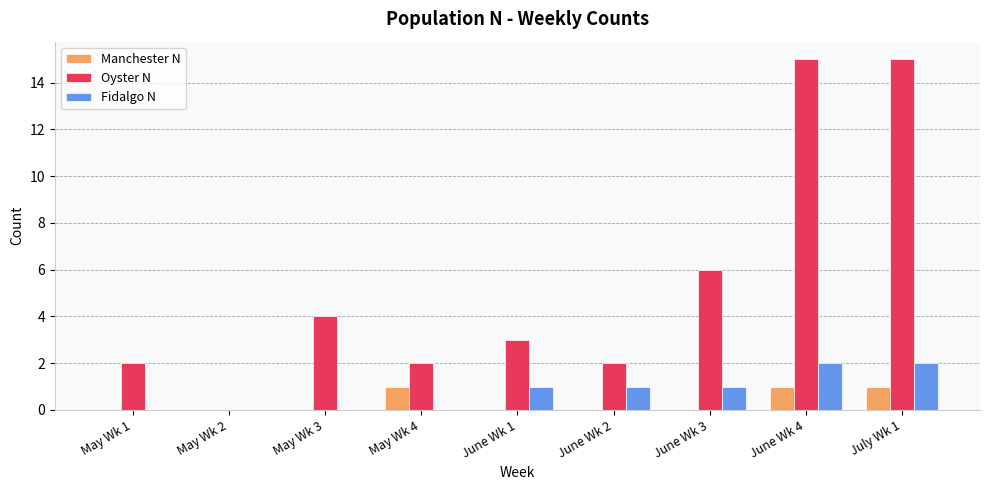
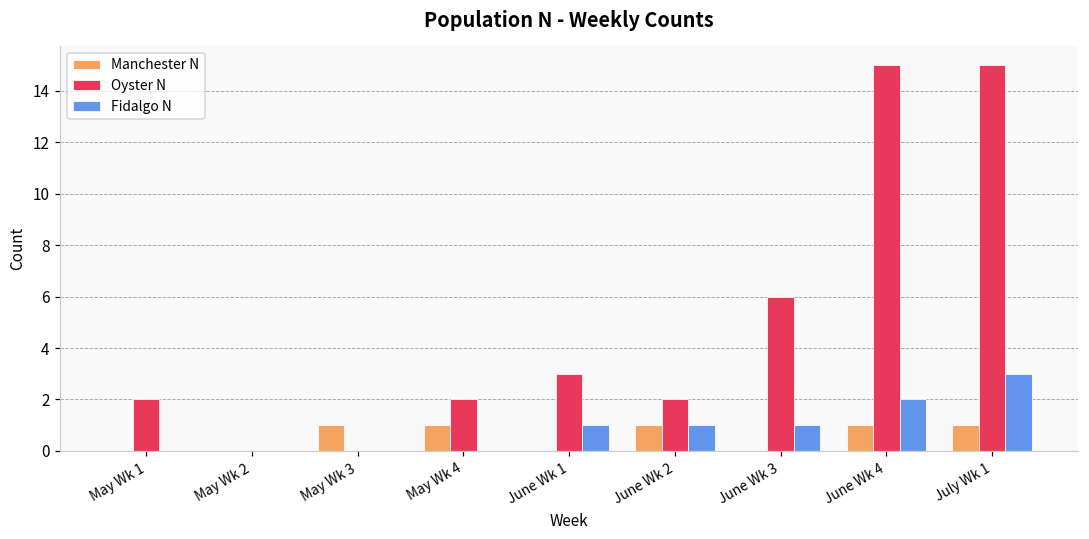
Manchester N, May Wk 3: 0 -> 1
Oyster N, May Wk 3: 4 -> 0
Manchester N, June Wk 2: 0 -> 1
Fidalgo N, July Wk 1: 2 -> 3
